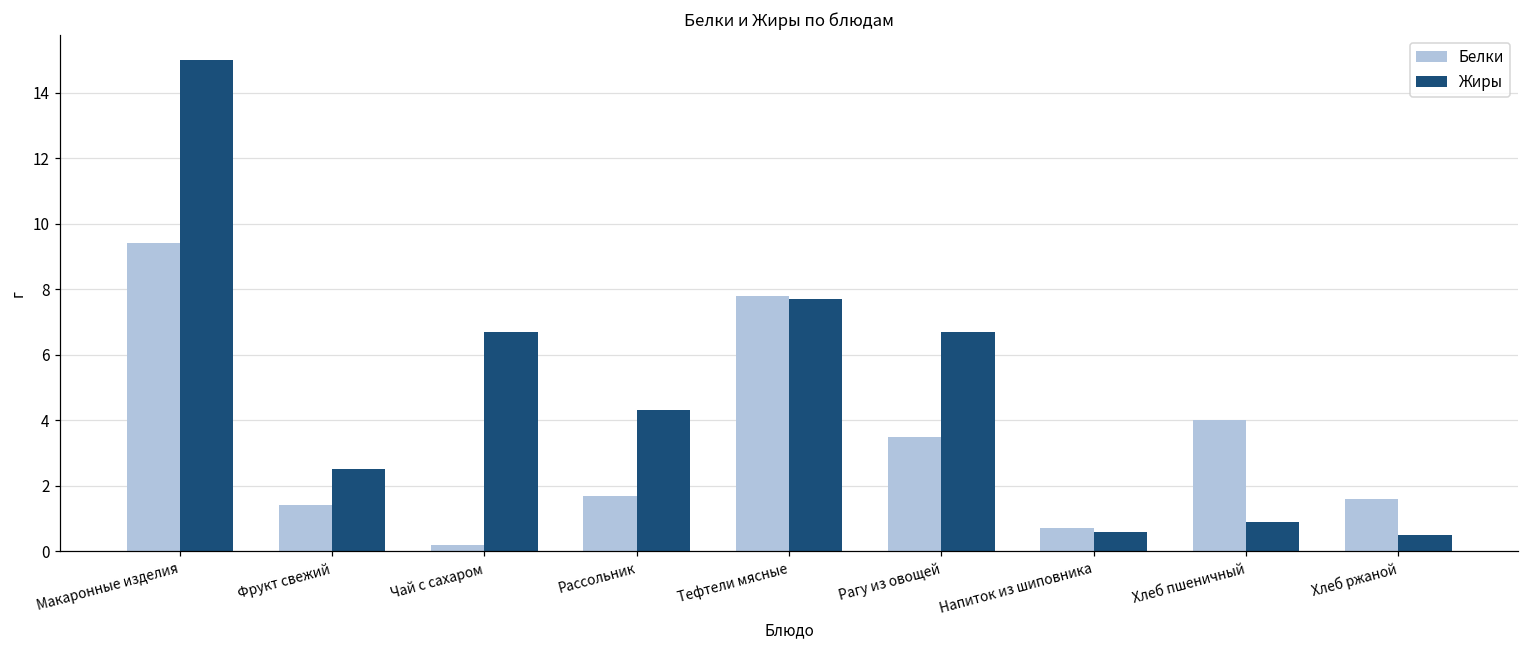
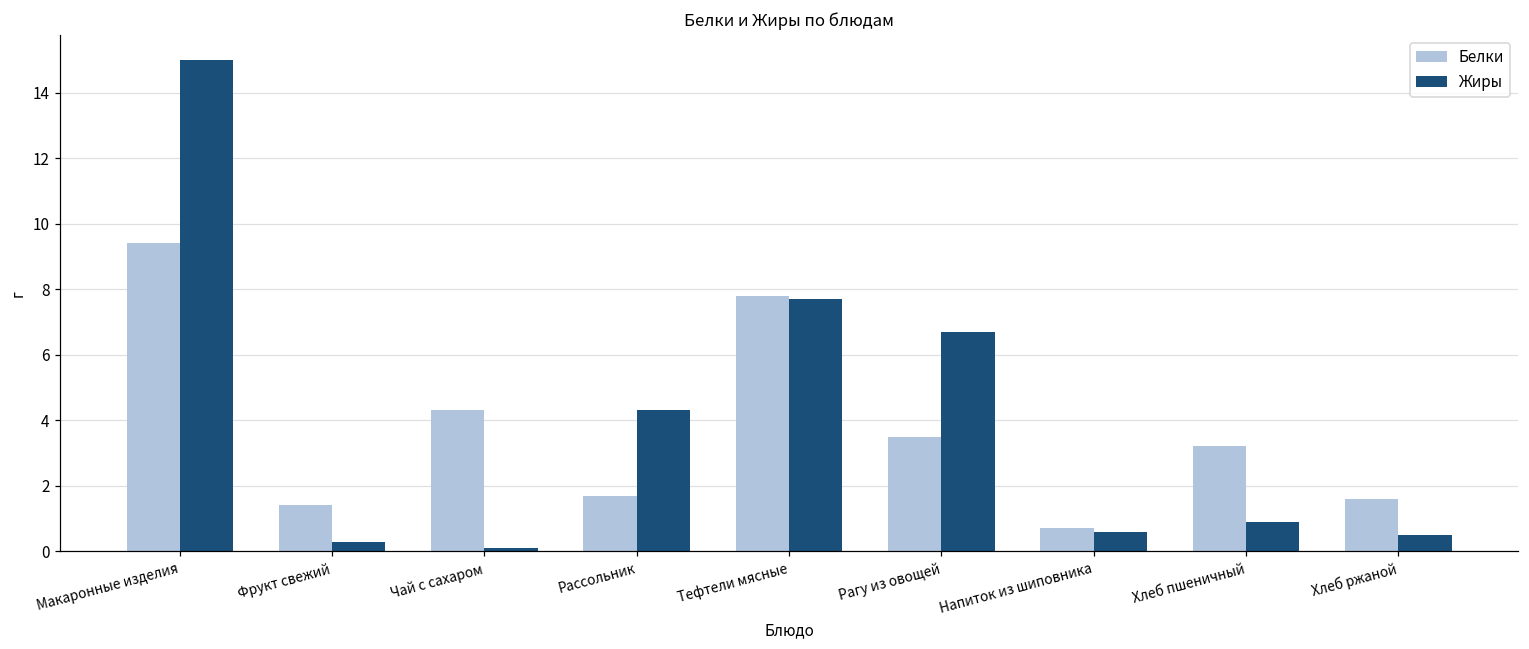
Жиры, Фрукт свежий: 2.5 -> 0.3
Белки, Чай с сахаром: 0.2 -> 4.3
Жиры, Чай с сахаром: 6.7 -> 0.1
Белки, Хлеб пшеничный: 4.0 -> 3.2
